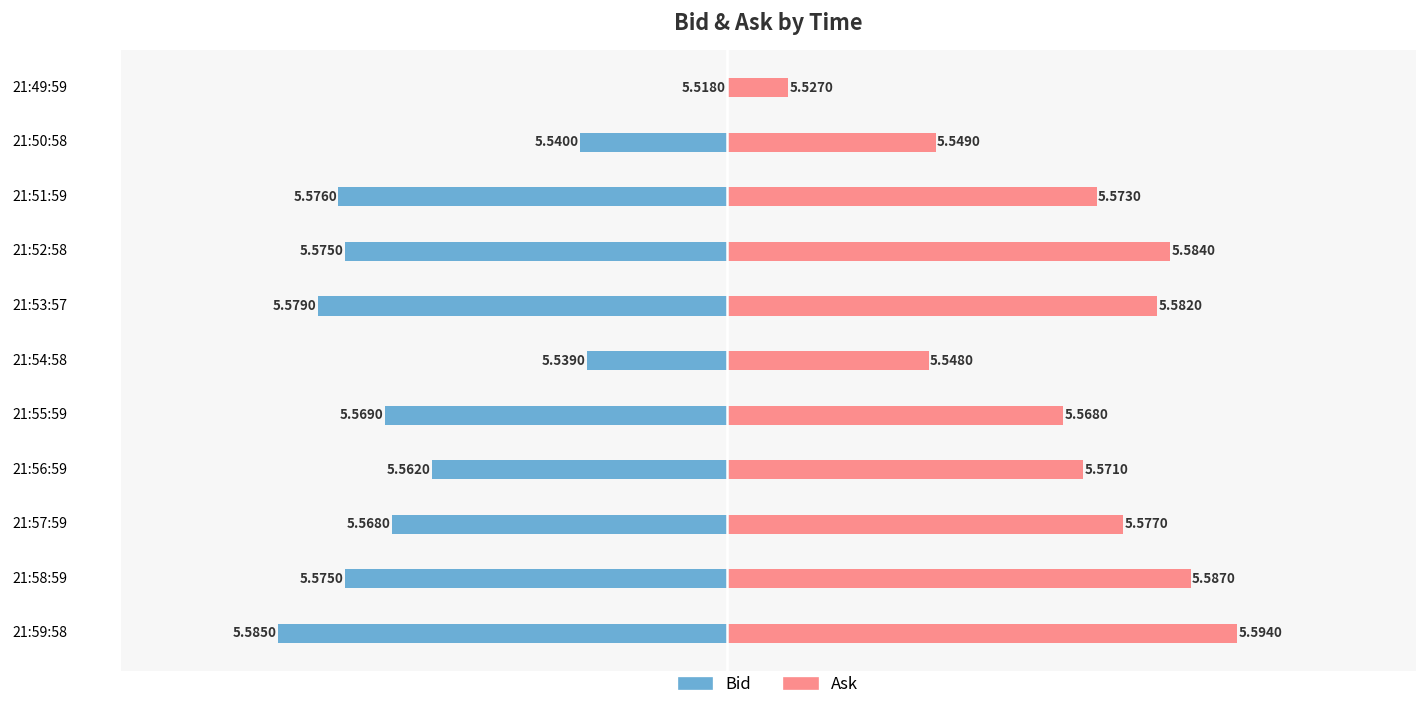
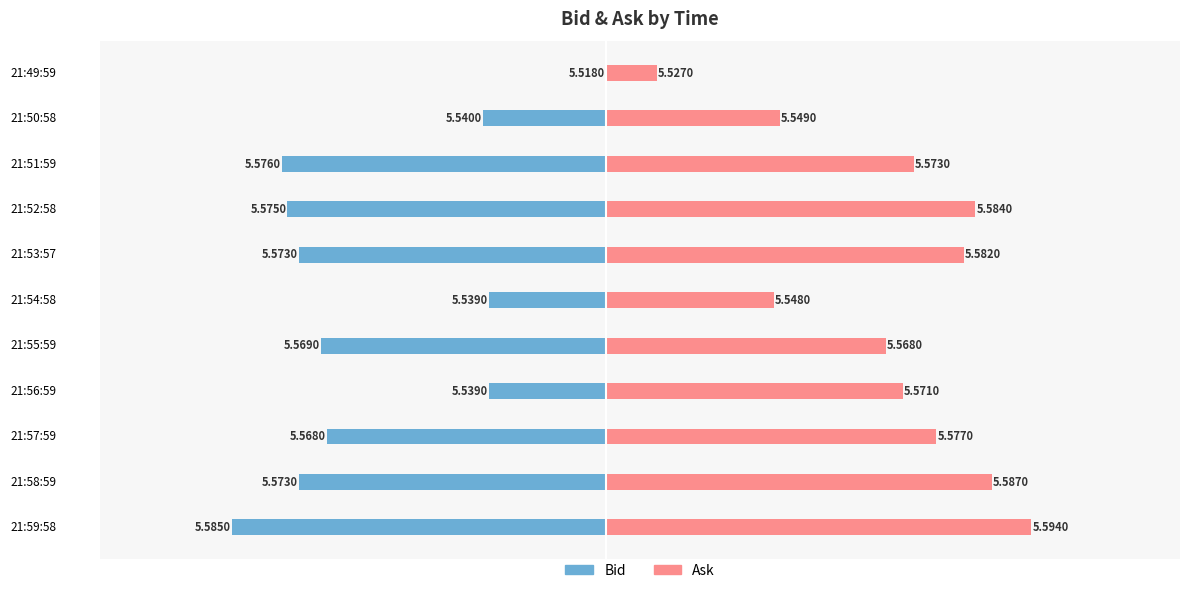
Bid, 21:53:57: 5.5790 -> 5.5730
Bid, 21:56:59: 5.5620 -> 5.5390
Bid, 21:58:59: 5.5750 -> 5.5730
